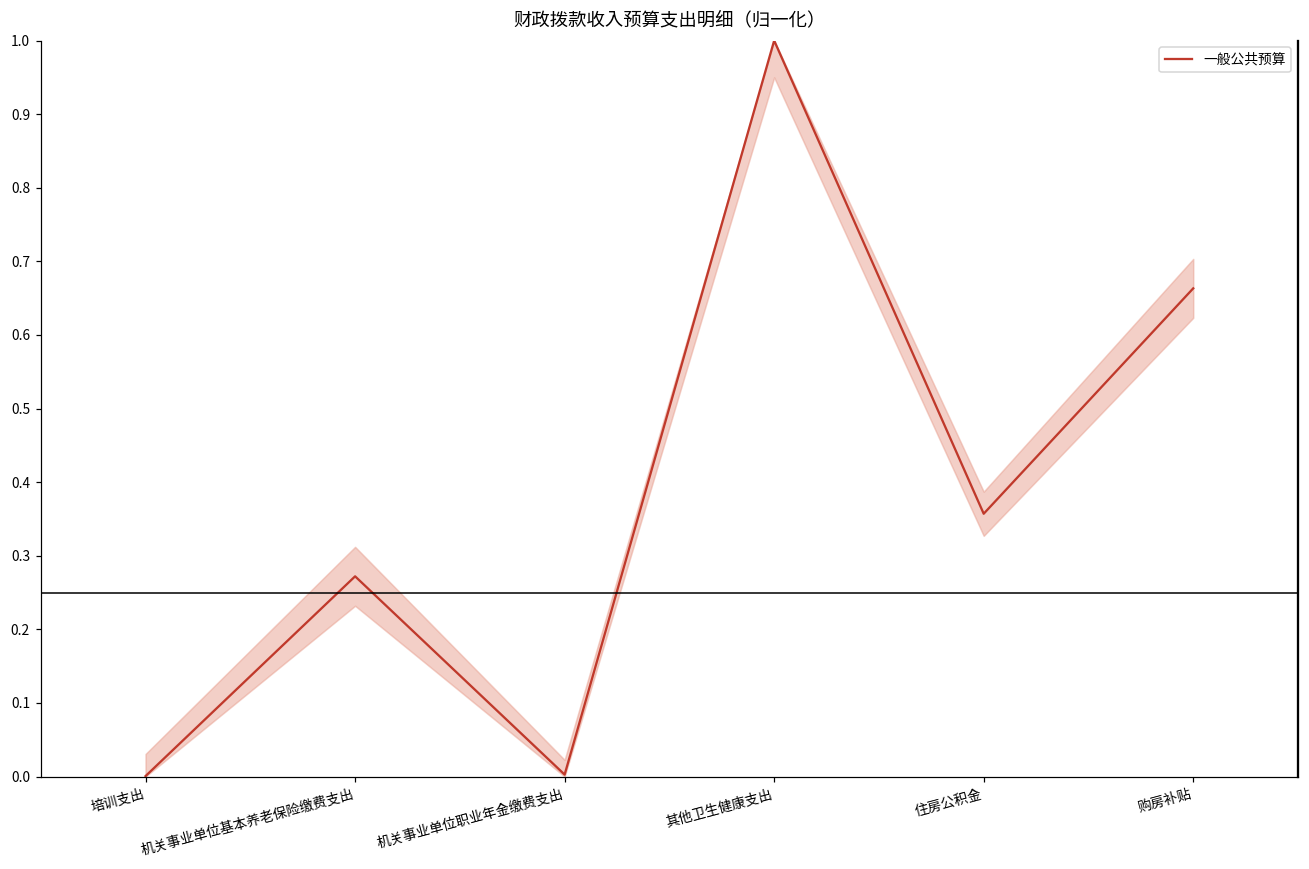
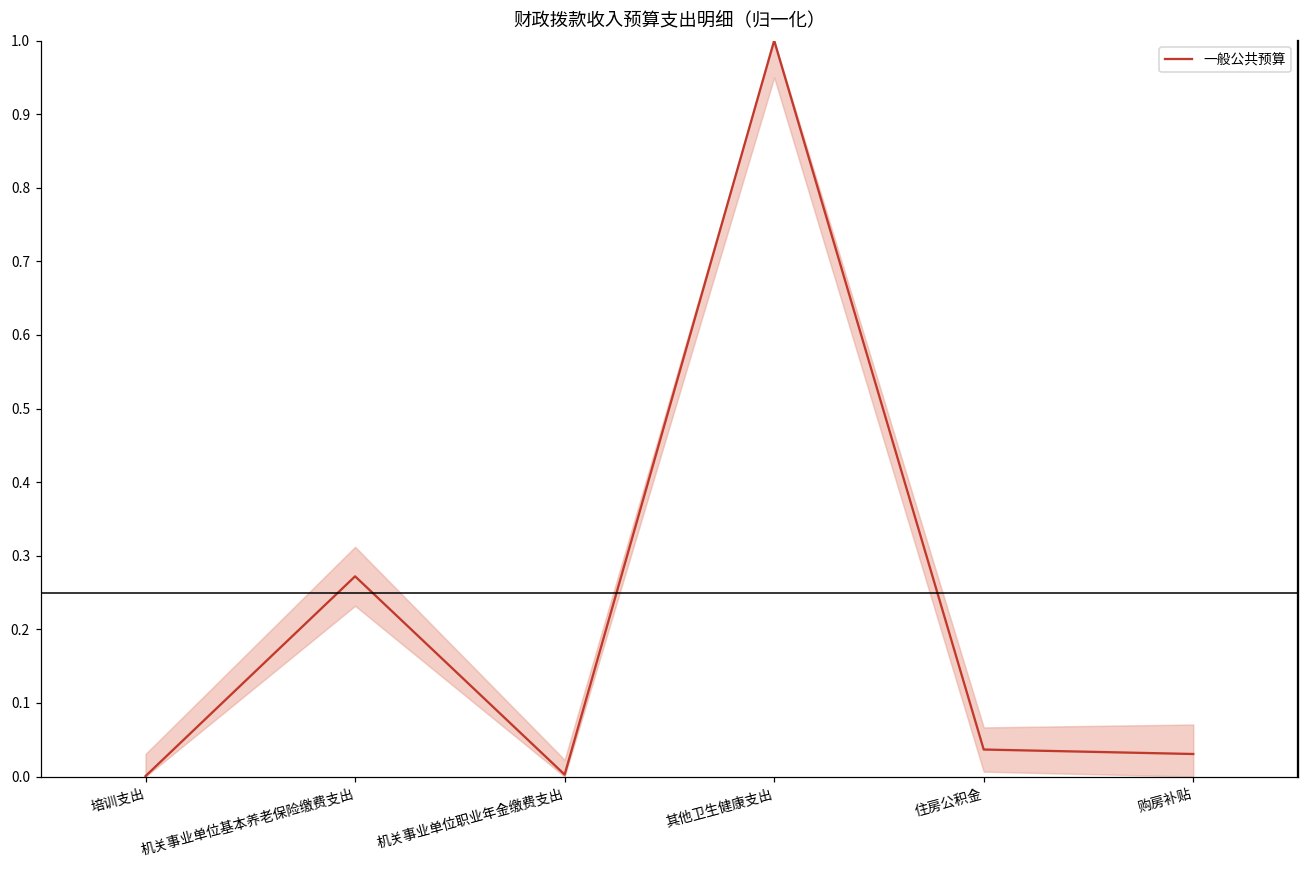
一般公共预算, 住房公积金: 0.36 -> 0.04
一般公共预算, 购房补贴: 0.66 -> 0.03
